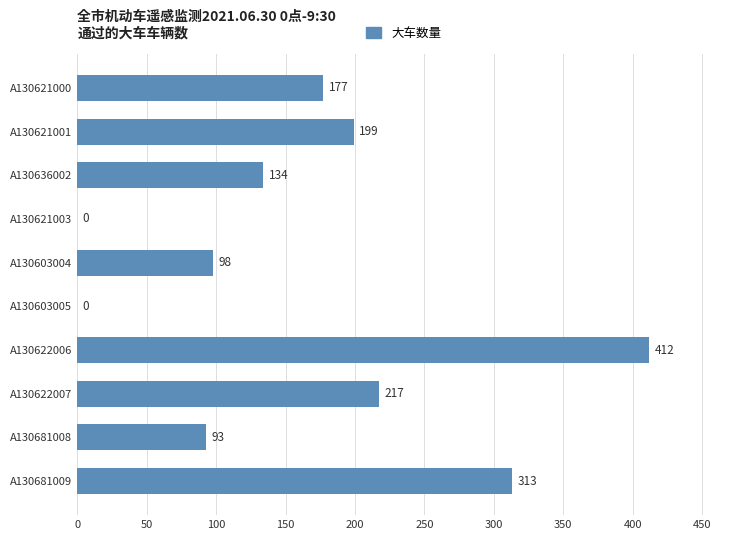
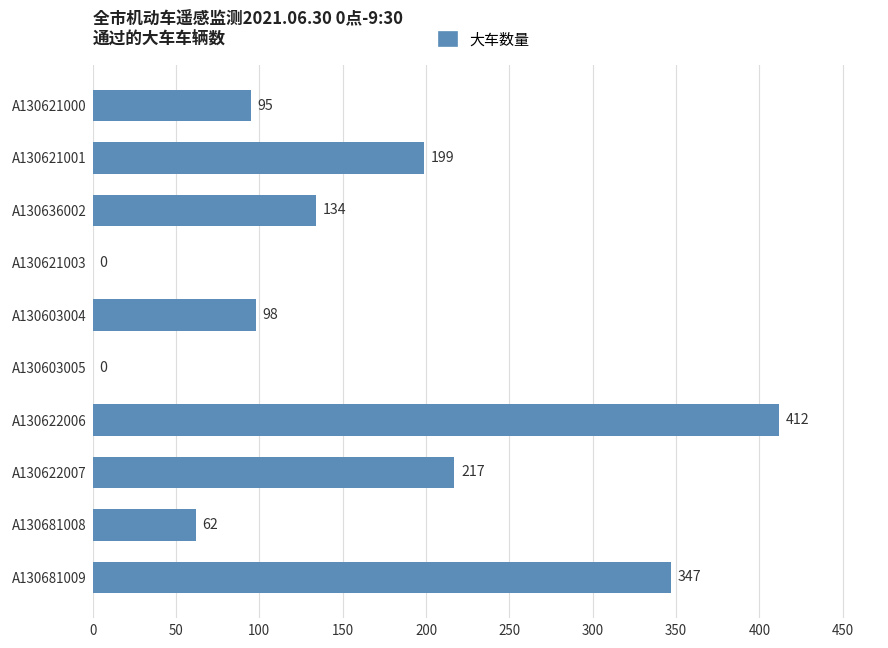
A130621000: 177 -> 95
A130681008: 93 -> 62
A130681009: 313 -> 347
